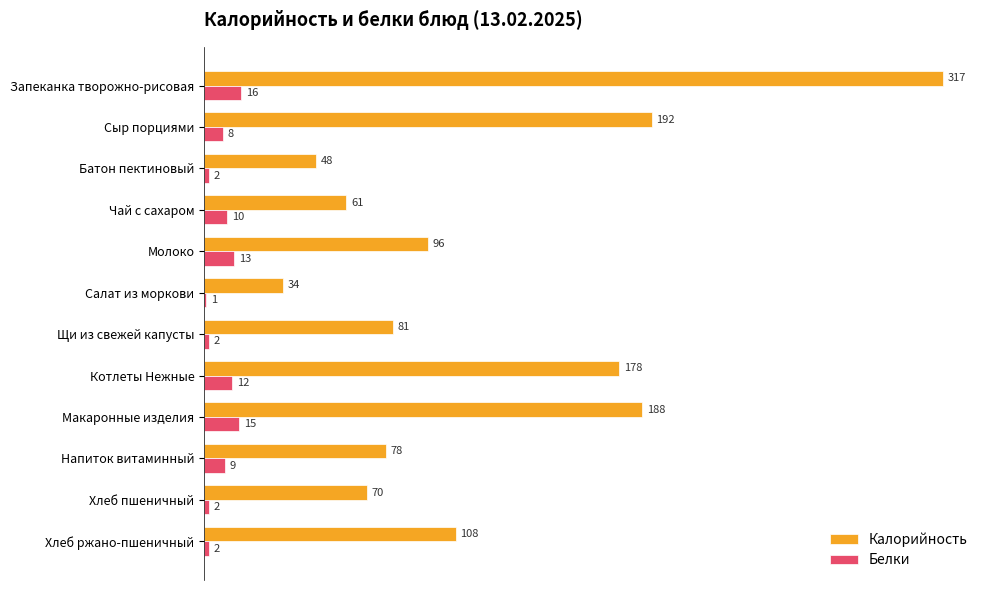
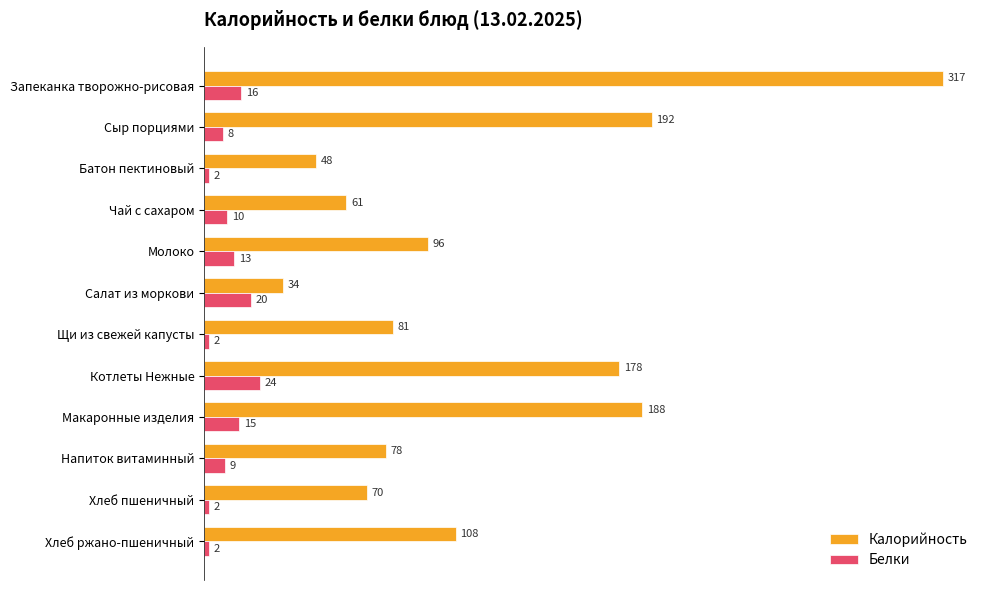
Белки, Салат из моркови: 1 -> 20
Белки, Котлеты Нежные: 12 -> 24
